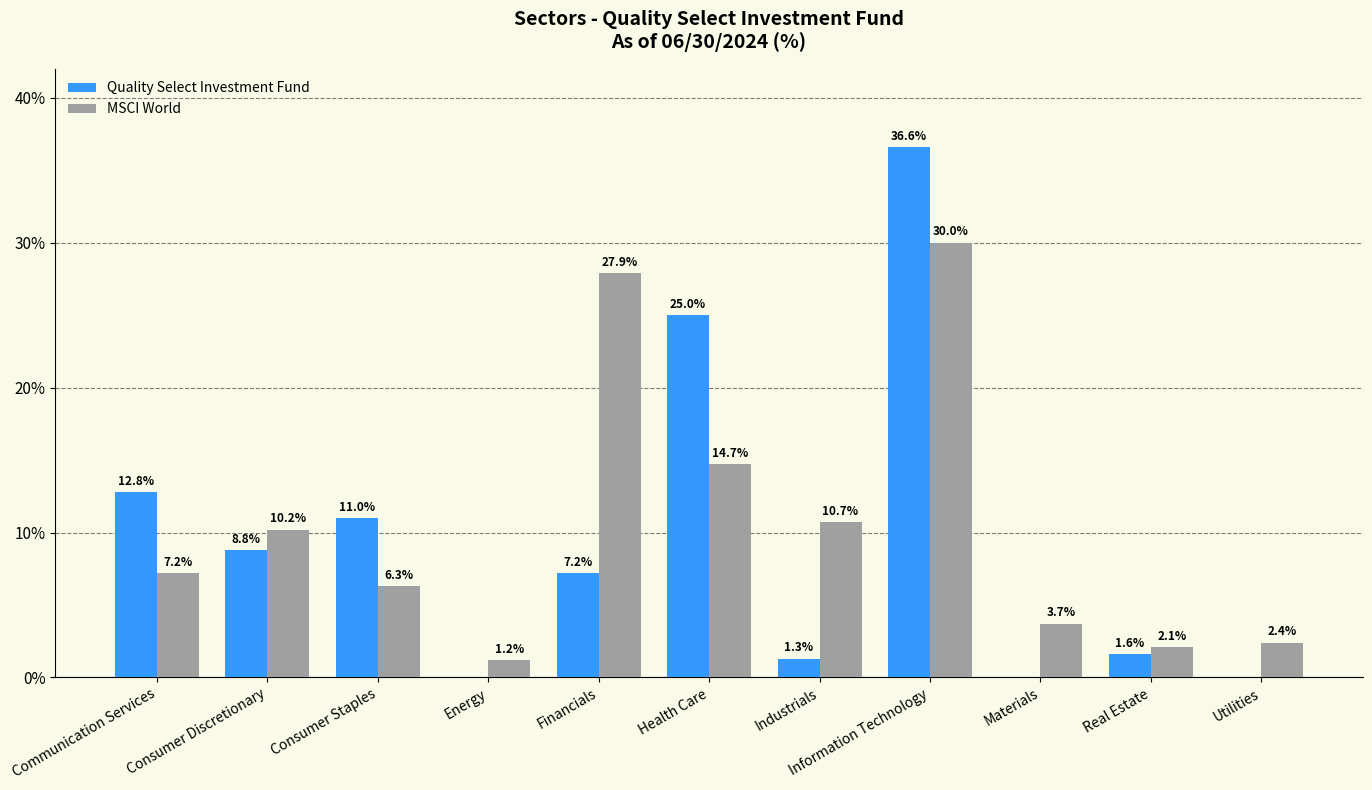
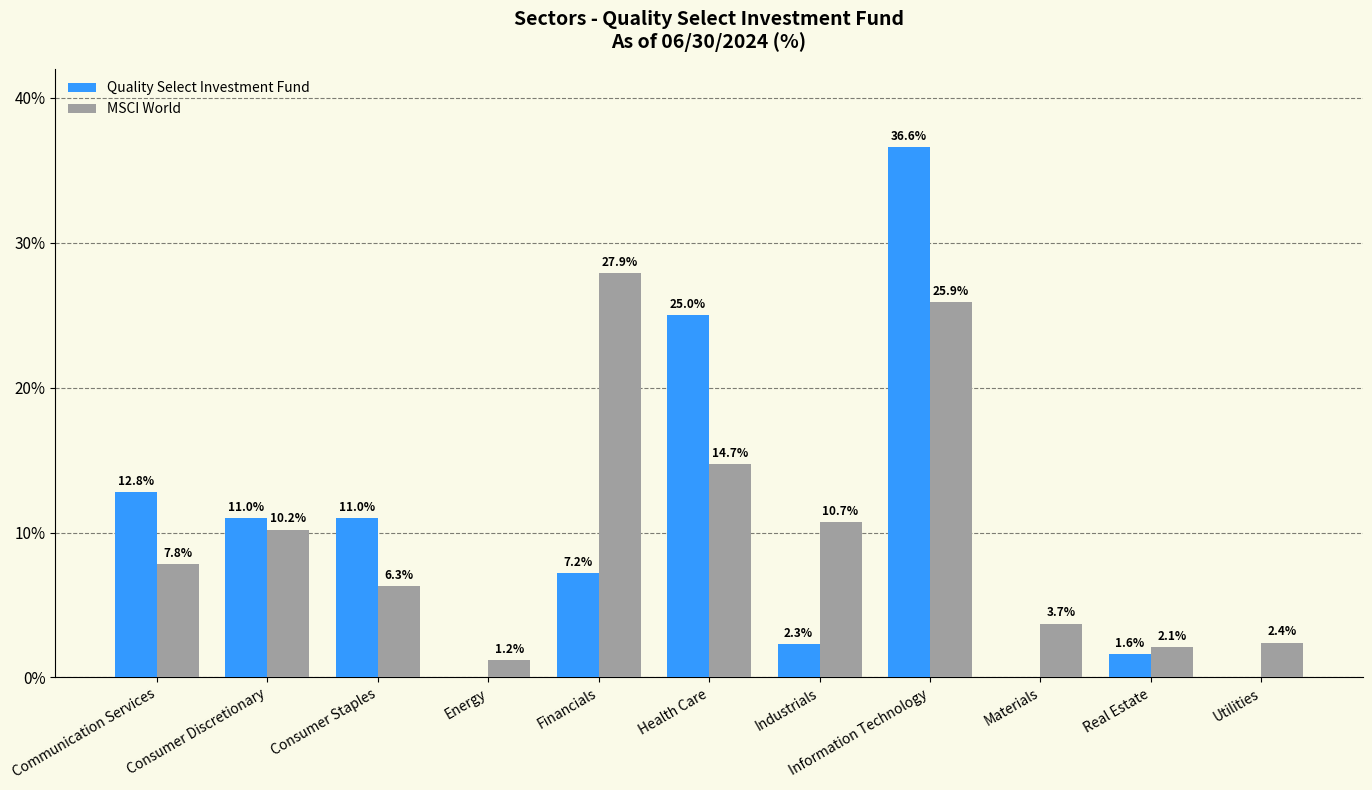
MSCI World, Communication Services: 7.2% -> 7.8%
Quality Select Investment Fund, Consumer Discretionary: 8.8% -> 11.0%
Quality Select Investment Fund, Industrials: 1.3% -> 2.3%
MSCI World, Information Technology: 30.0% -> 25.9%
